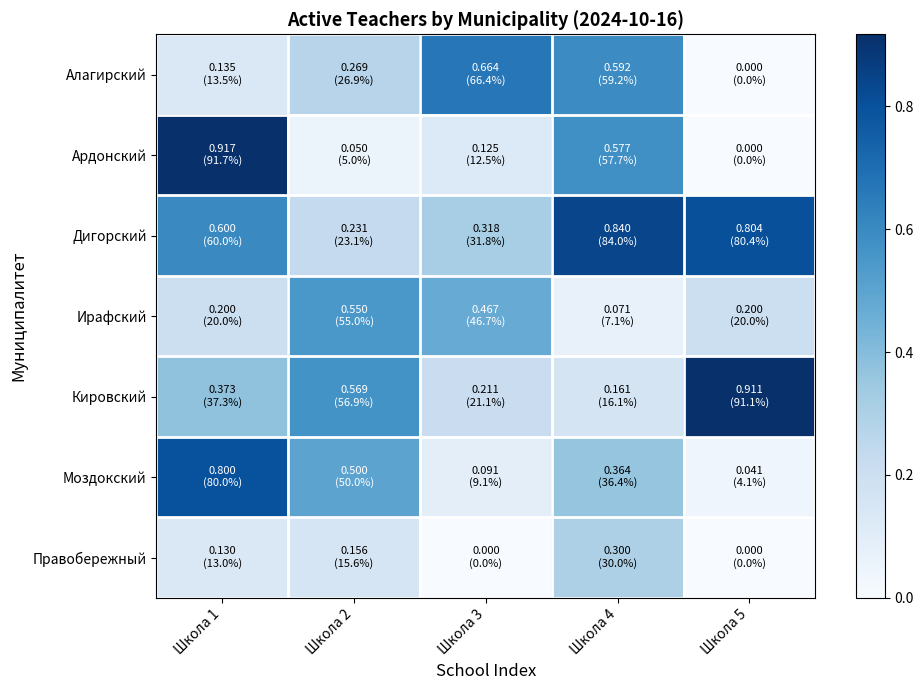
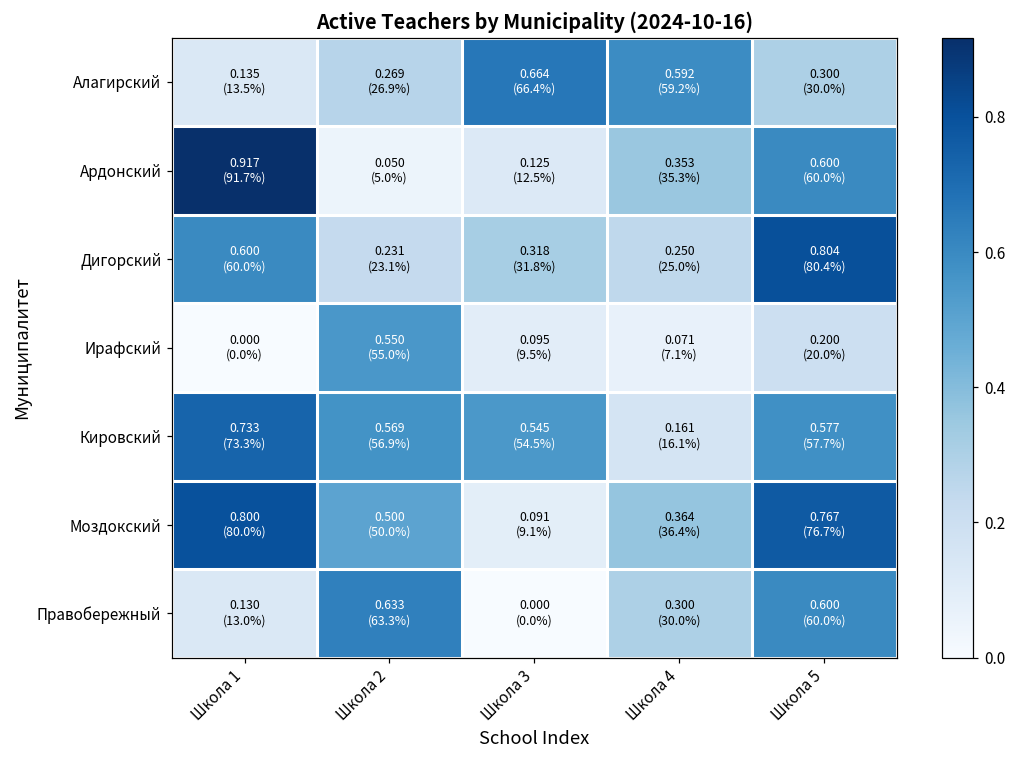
Алагирский, Школа 5: 0.000 (0.0%) -> 0.300 (30.0%)
Ардонский, Школа 4: 0.577 (57.7%) -> 0.353 (35.3%)
Ардонский, Школа 5: 0.000 (0.0%) -> 0.600 (60.0%)
Дигорский, Школа 4: 0.840 (84.0%) -> 0.250 (25.0%)
Ирафский, Школа 1: 0.200 (20.0%) -> 0.000 (0.0%)
Ирафский, Школа 3: 0.467 (46.7%) -> 0.095 (9.5%)
Кировский, Школа 1: 0.373 (37.3%) -> 0.733 (73.3%)
Кировский, Школа 3: 0.211 (21.1%) -> 0.545 (54.5%)
Кировский, Школа 5: 0.911 (91.1%) -> 0.577 (57.7%)
Моздокский, Школа 5: 0.041 (4.1%) -> 0.767 (76.7%)
Правобережный, Школа 2: 0.156 (15.6%) -> 0.633 (63.3%)
Правобережный, Школа 5: 0.000 (0.0%) -> 0.600 (60.0%)
